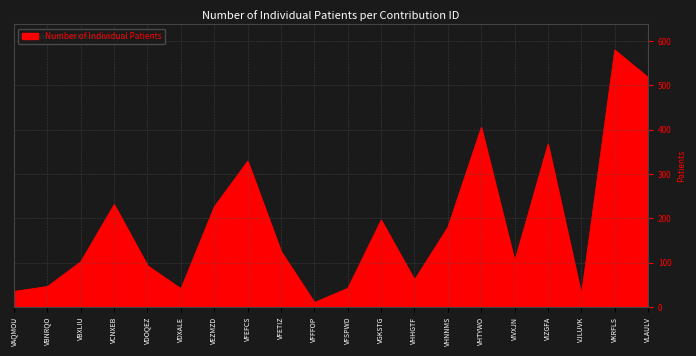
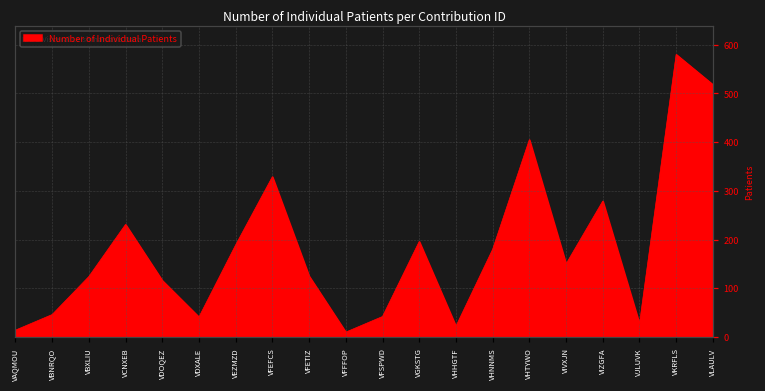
VAQMOU: 40 -> 10
VBXLIU: 100 -> 120
VDOQEZ: 90 -> 120
VEZMZD: 230 -> 190
VHHGTF: 60 -> 20
VIVXJN: 100 -> 150
VIZGFA: 370 -> 280
